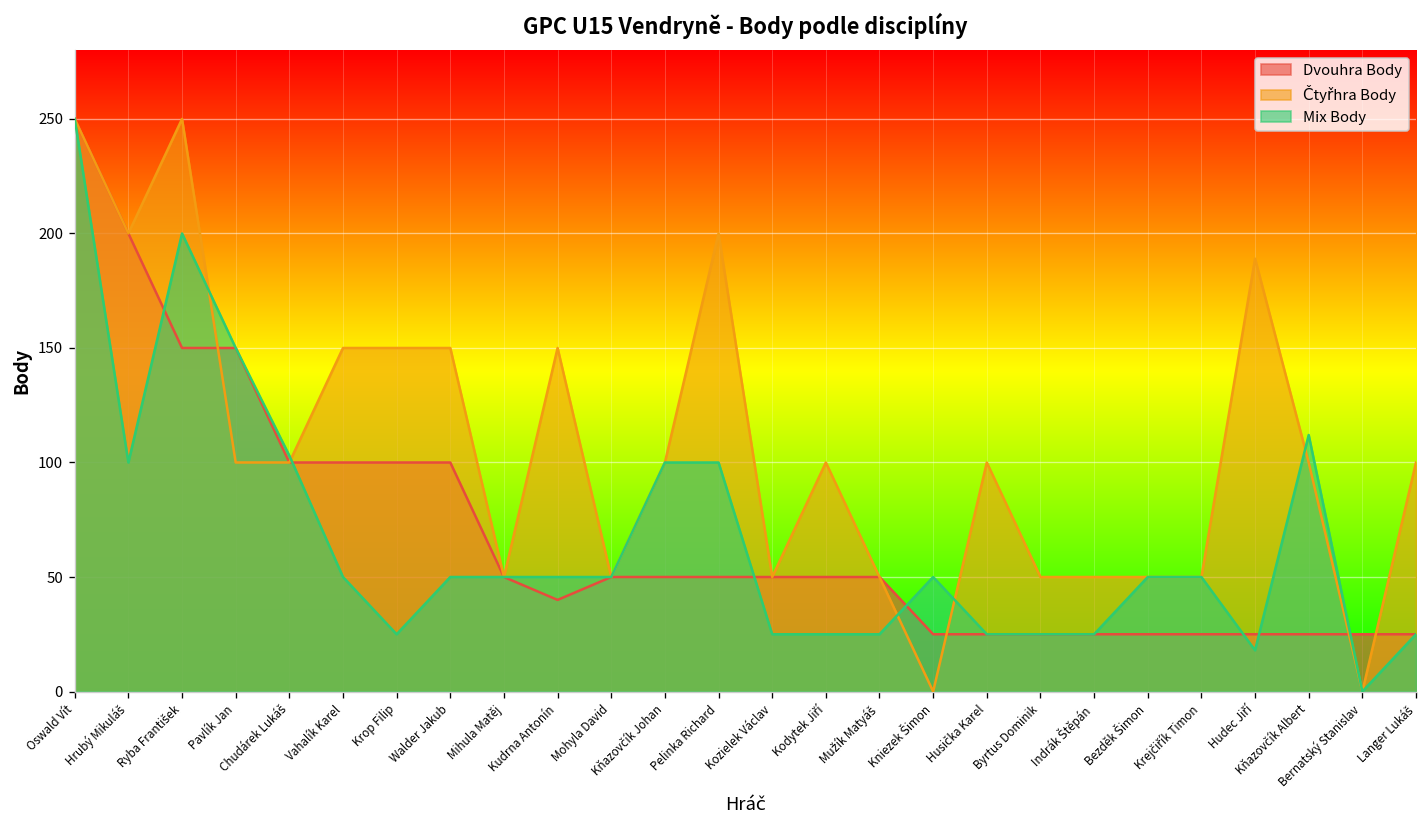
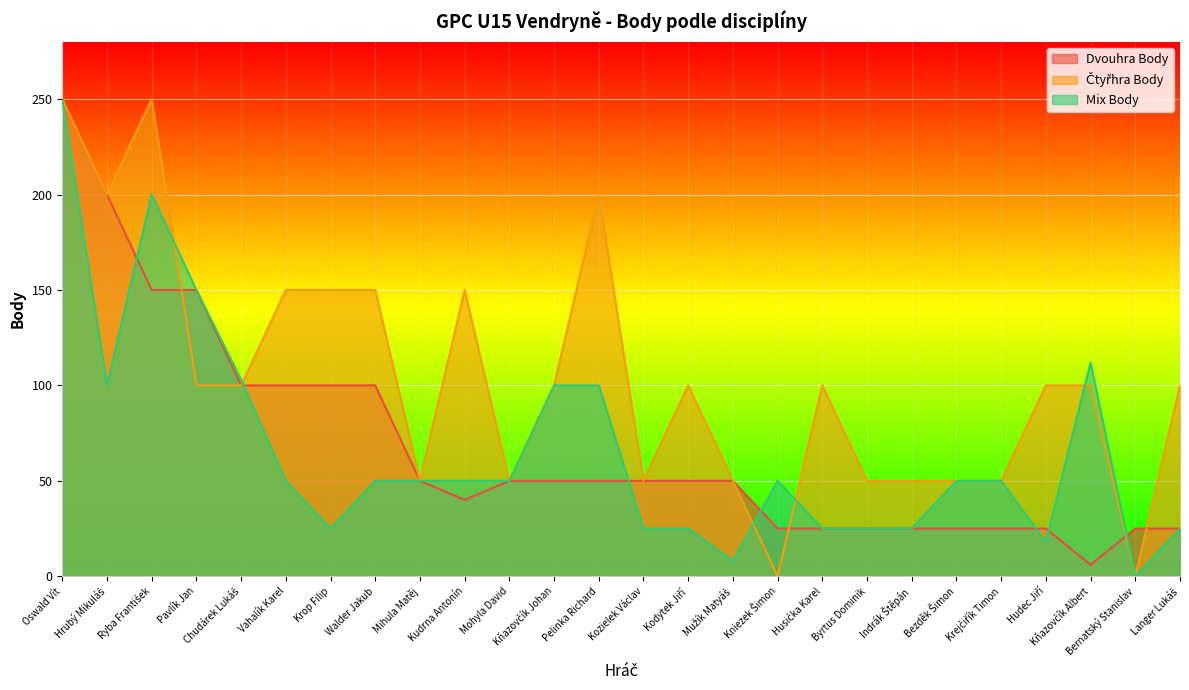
Mix Body, Mužík Matyáš: 25 -> 8
Čtyřhra Body, Hudec Jiří: 189 -> 100
Dvouhra Body, Kňazovčík Albert: 25 -> 6
